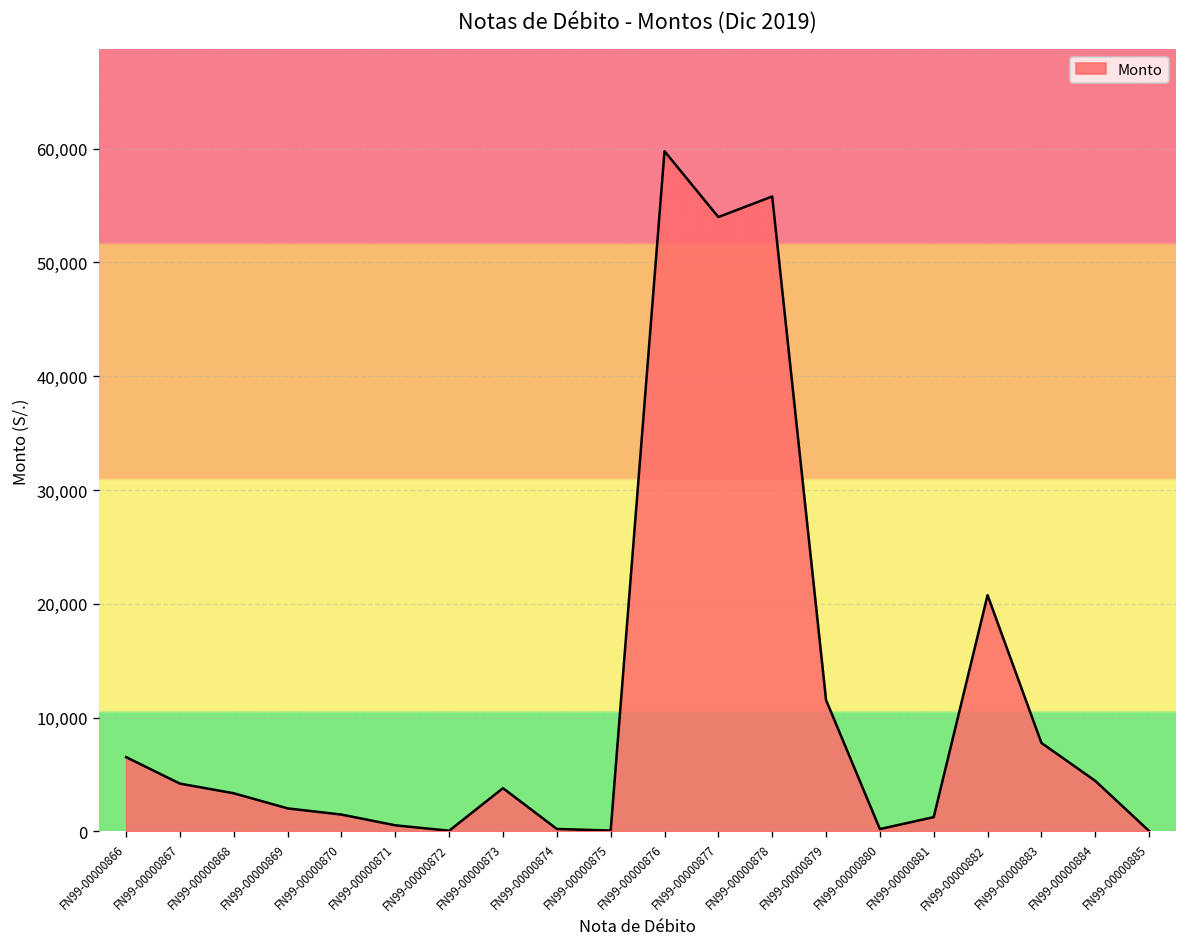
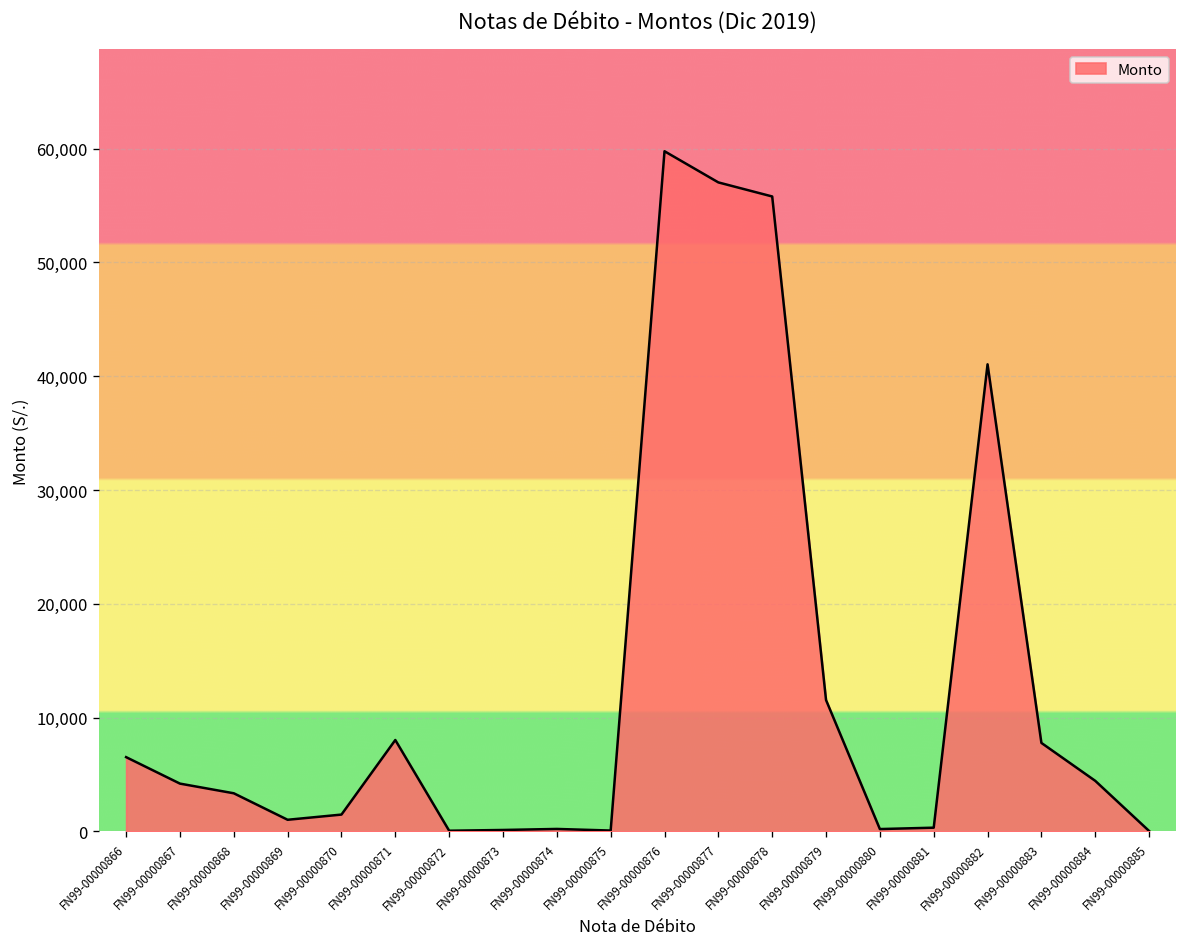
FN99-00000869: 2,000 -> 1,000
FN99-00000871: 1,000 -> 8,000
FN99-00000873: 4,000 -> 0
FN99-00000877: 54,000 -> 57,000
FN99-00000881: 1,000 -> 0
FN99-00000882: 21,000 -> 41,000
